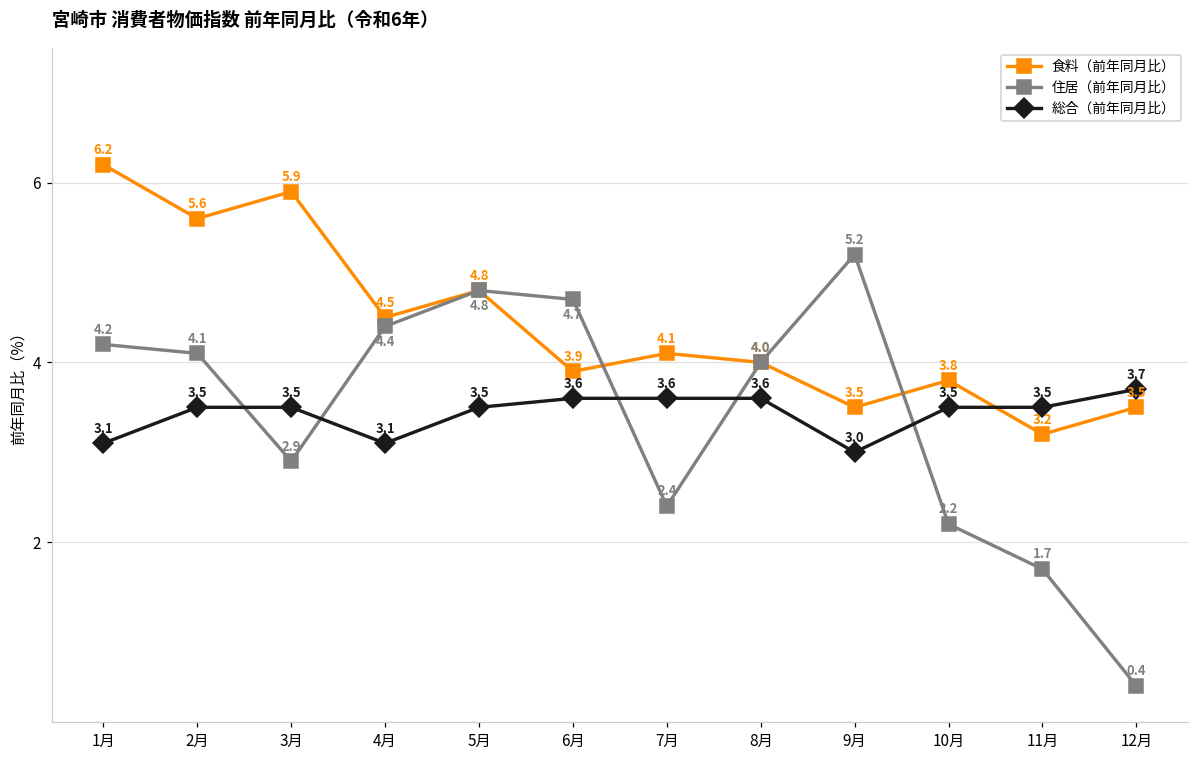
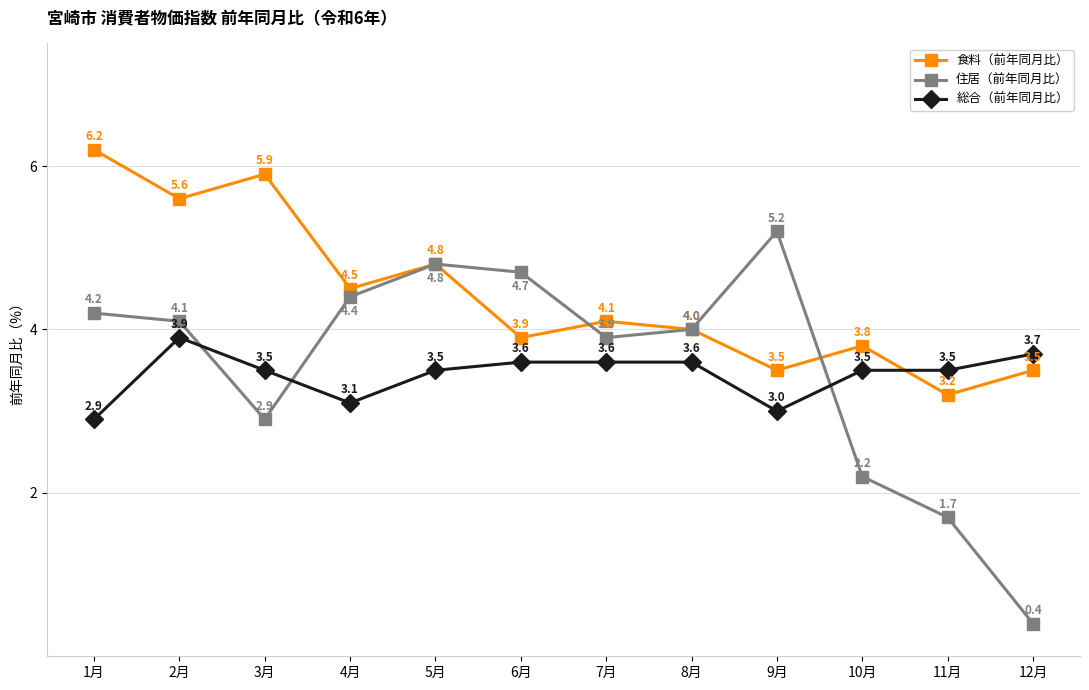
総合（前年同月比）, 1月: 3.1 -> 2.9
総合（前年同月比）, 2月: 3.5 -> 3.9
住居（前年同月比）, 7月: 2.4 -> 3.9
